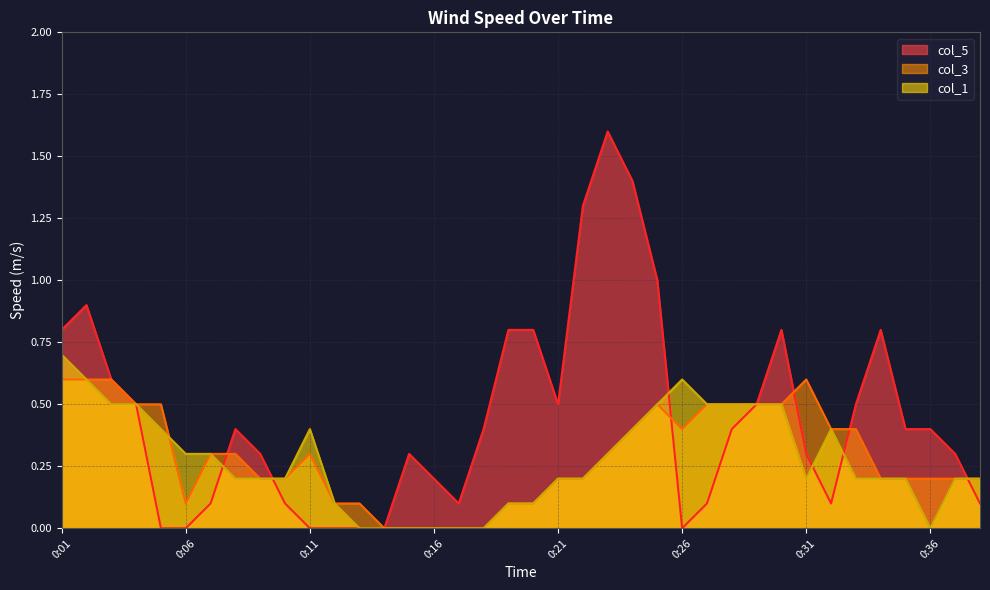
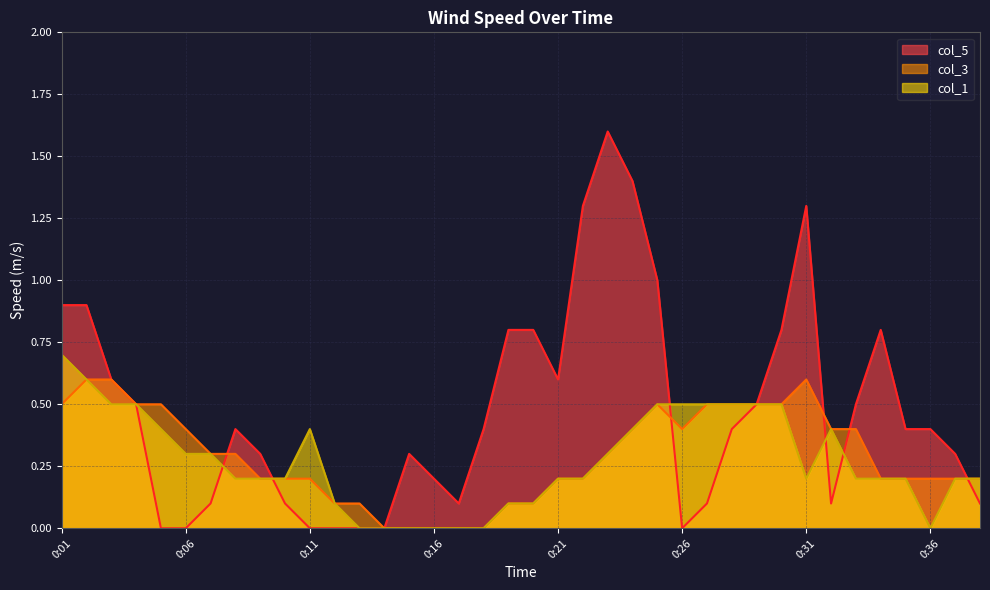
col_5, 0:01: 0.8 -> 0.9
col_3, 0:01: 0.6 -> 0.5
col_3, 0:06: 0.1 -> 0.4
col_3, 0:11: 0.3 -> 0.2
col_5, 0:21: 0.5 -> 0.6
col_1, 0:26: 0.6 -> 0.5
col_5, 0:31: 0.3 -> 1.3
